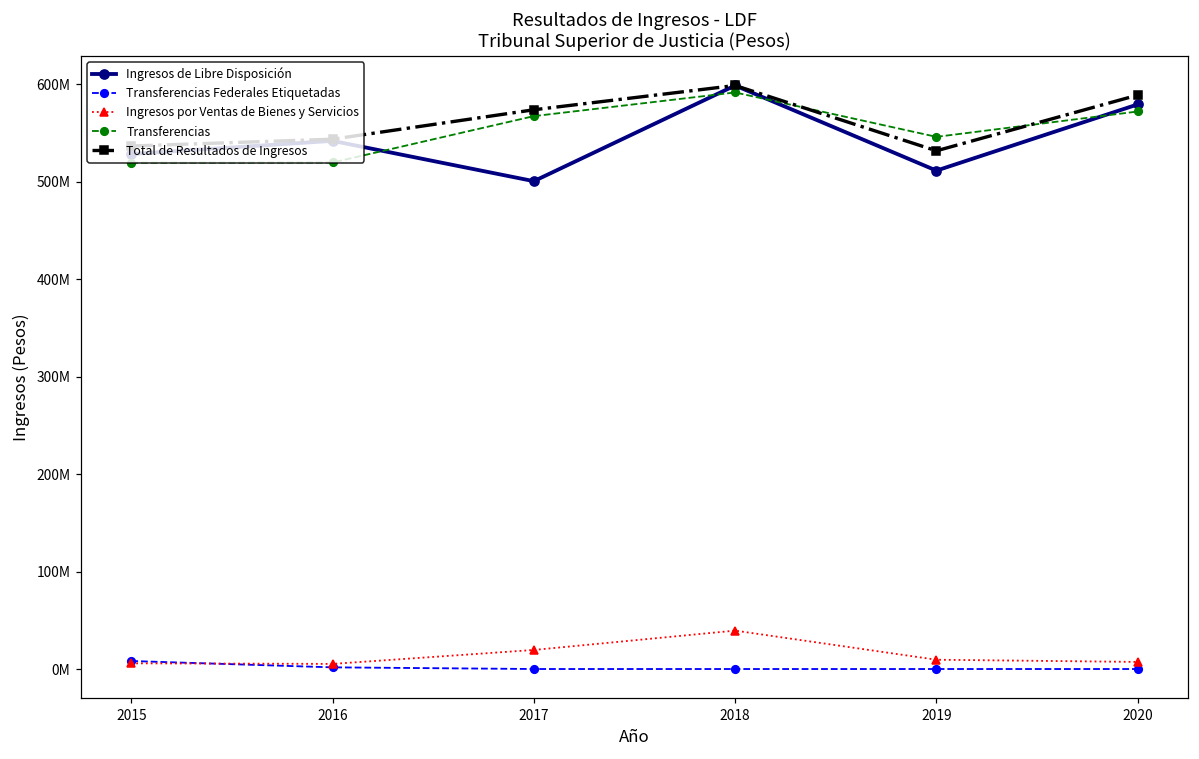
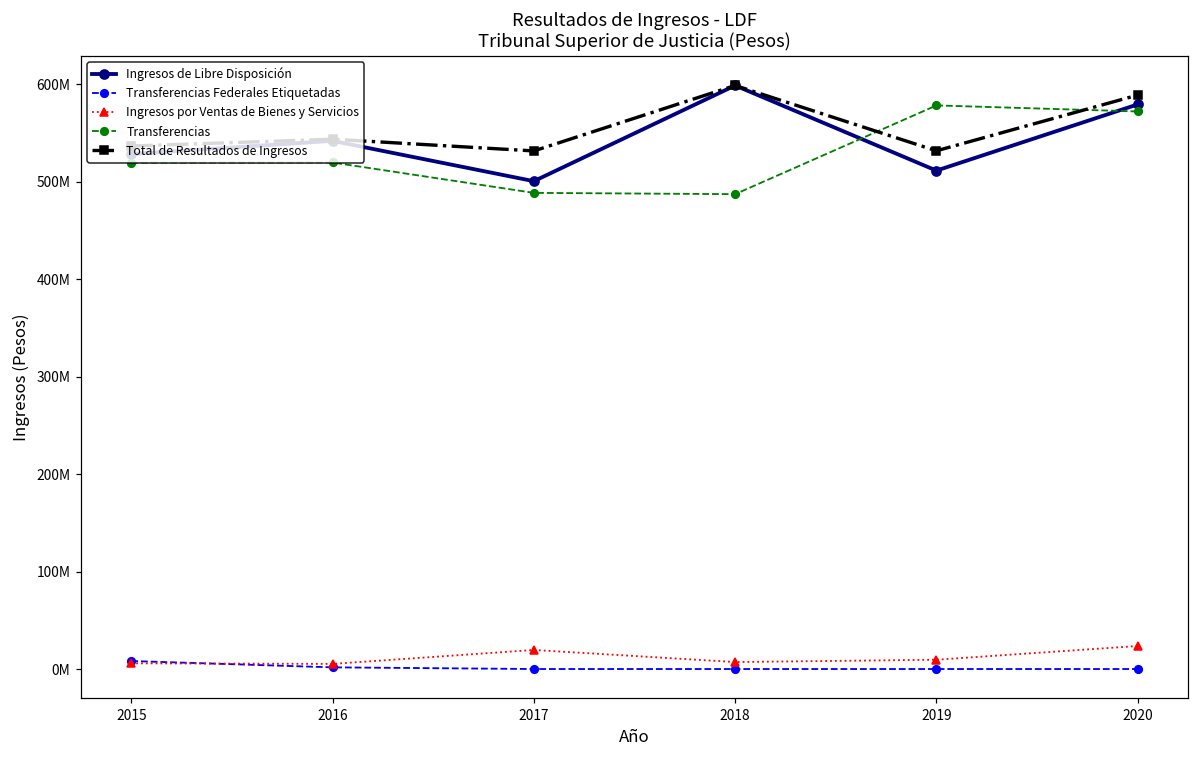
Transferencias, 2017: 570000000 -> 490000000
Total de Resultados de Ingresos, 2017: 570000000 -> 530000000
Ingresos por Ventas de Bienes y Servicios, 2018: 40000000 -> 10000000
Transferencias, 2018: 590000000 -> 490000000
Transferencias, 2019: 550000000 -> 580000000
Ingresos por Ventas de Bienes y Servicios, 2020: 10000000 -> 20000000
